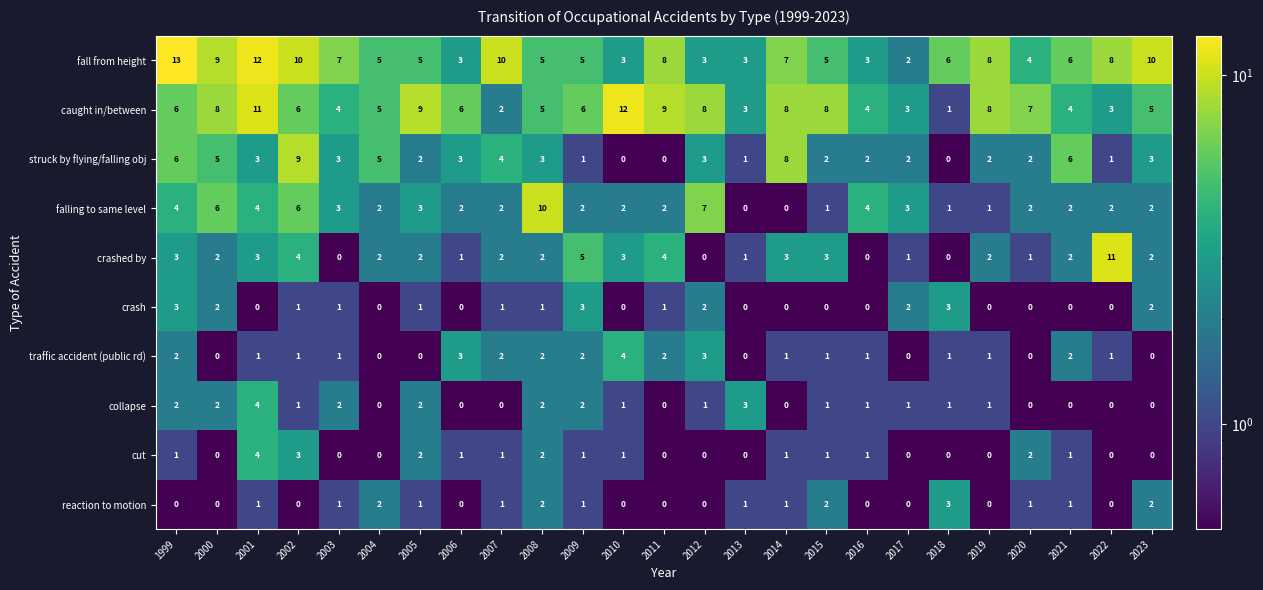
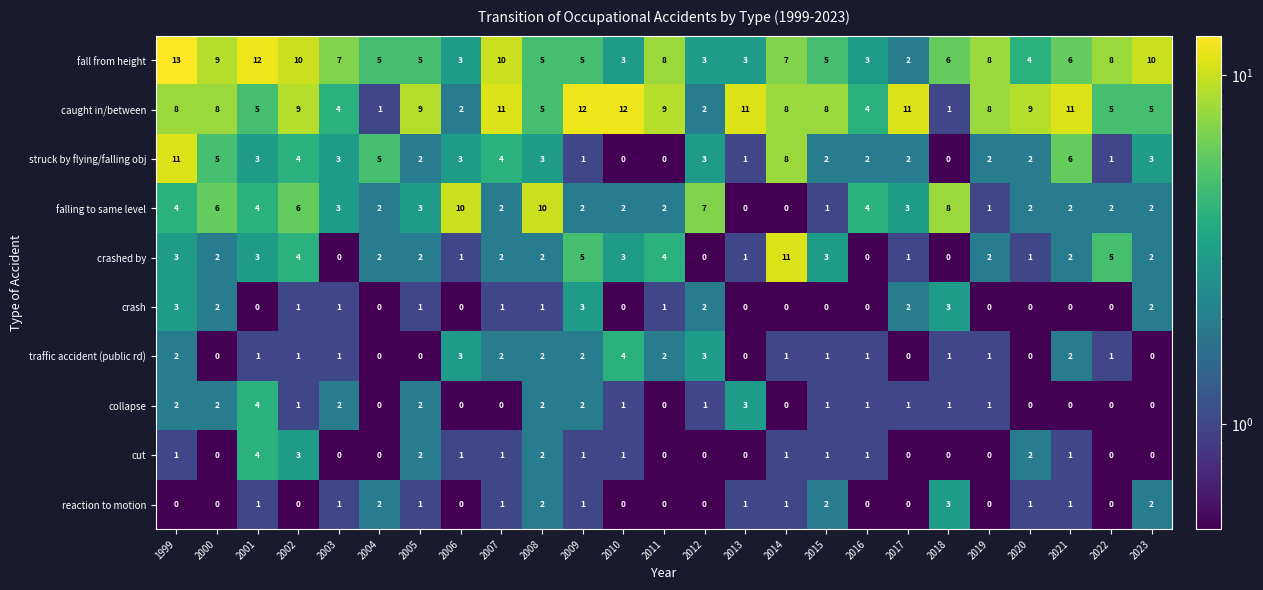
caught in/between, 1999: 6 -> 8
caught in/between, 2001: 11 -> 5
caught in/between, 2002: 6 -> 9
caught in/between, 2004: 5 -> 1
caught in/between, 2006: 6 -> 2
caught in/between, 2007: 2 -> 11
caught in/between, 2009: 6 -> 12
caught in/between, 2012: 8 -> 2
caught in/between, 2013: 3 -> 11
caught in/between, 2017: 3 -> 11
caught in/between, 2020: 7 -> 9
caught in/between, 2021: 4 -> 11
caught in/between, 2022: 3 -> 5
struck by flying/falling obj, 1999: 6 -> 11
struck by flying/falling obj, 2002: 9 -> 4
falling to same level, 2006: 2 -> 10
falling to same level, 2018: 1 -> 8
crashed by, 2014: 3 -> 11
crashed by, 2022: 11 -> 5
